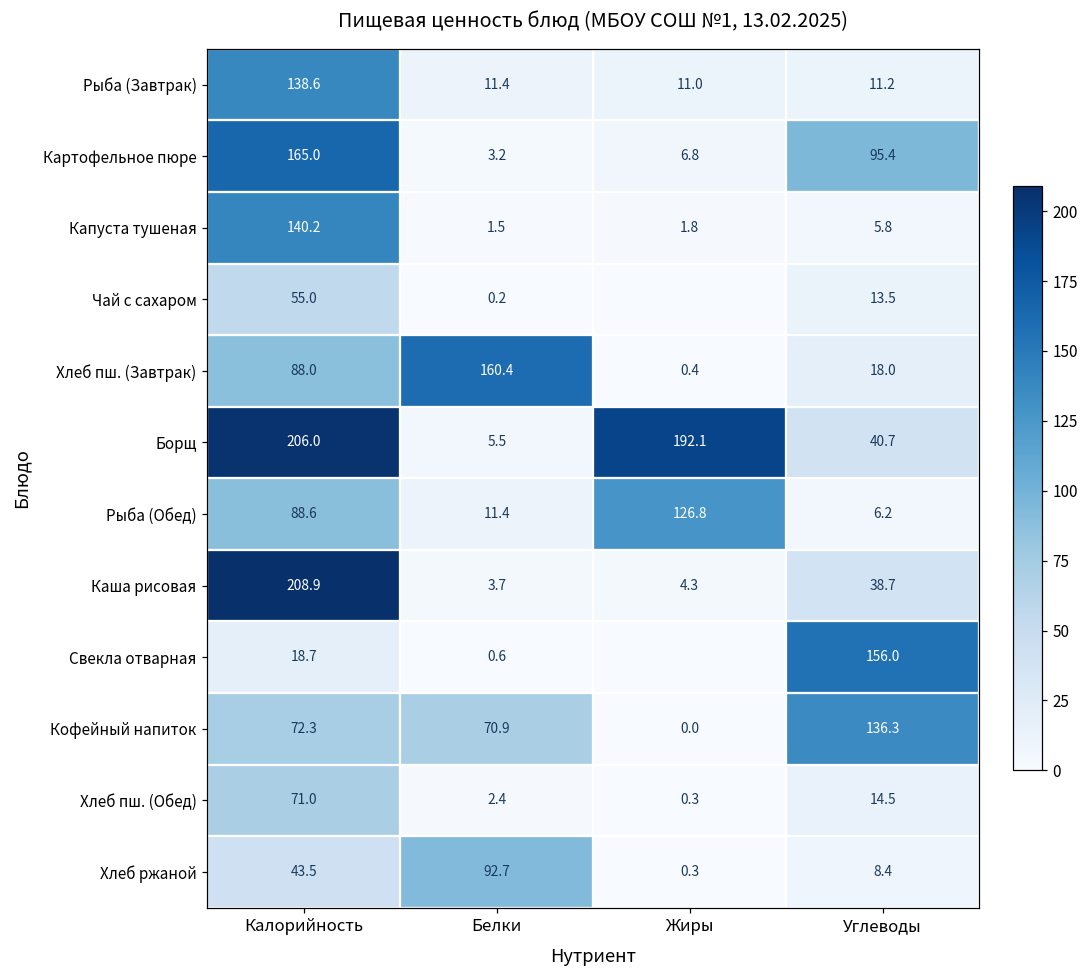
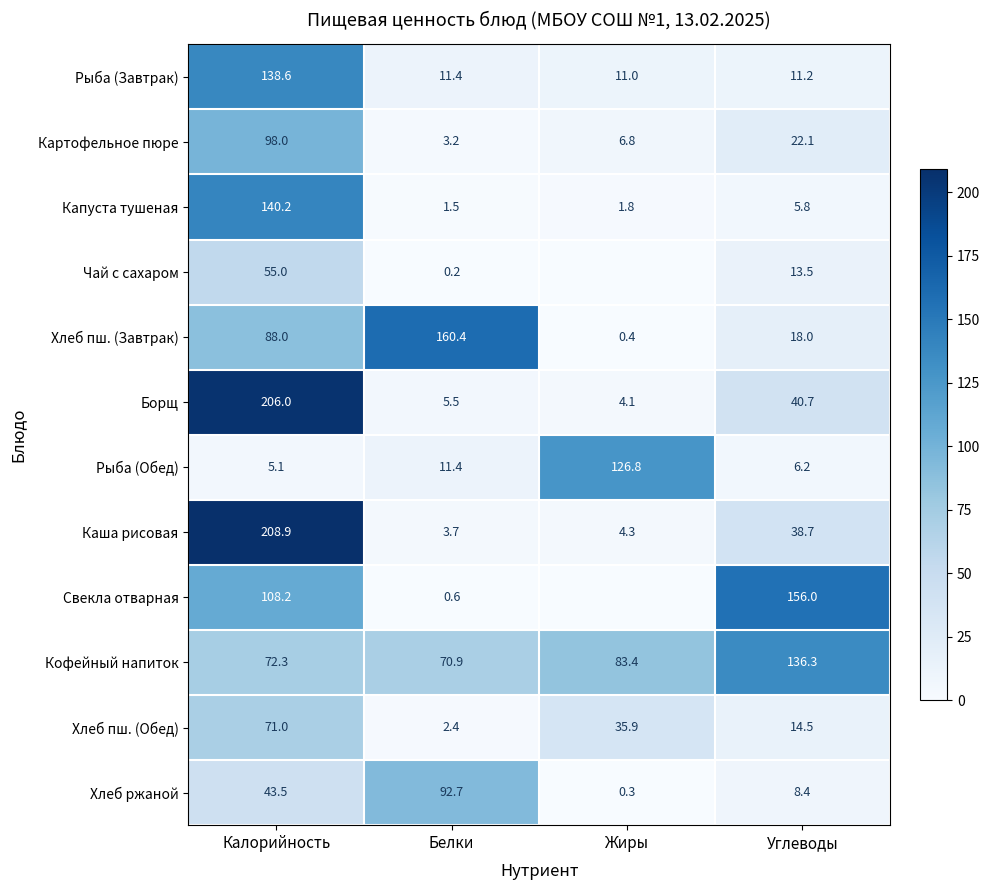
Картофельное пюре, Калорийность: 165.0 -> 98.0
Картофельное пюре, Углеводы: 95.4 -> 22.1
Борщ, Жиры: 192.1 -> 4.1
Рыба (Обед), Калорийность: 88.6 -> 5.1
Свекла отварная, Калорийность: 18.7 -> 108.2
Кофейный напиток, Жиры: 0.0 -> 83.4
Хлеб пш. (Обед), Жиры: 0.3 -> 35.9
